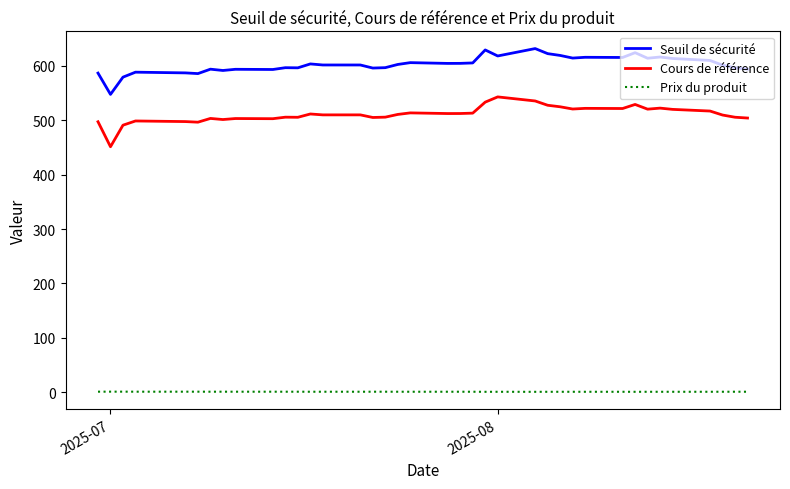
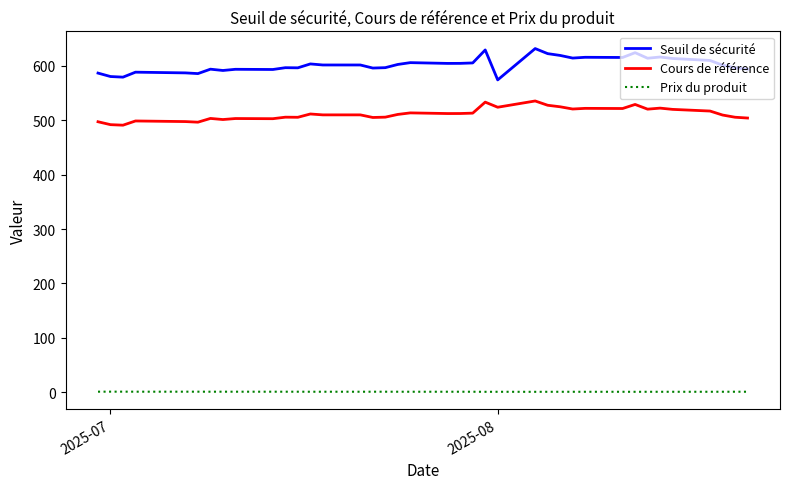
Seuil de sécurité, 2025-07: 550 -> 580
Cours de référence, 2025-07: 450 -> 490
Seuil de sécurité, 2025-08: 620 -> 570
Cours de référence, 2025-08: 540 -> 520
